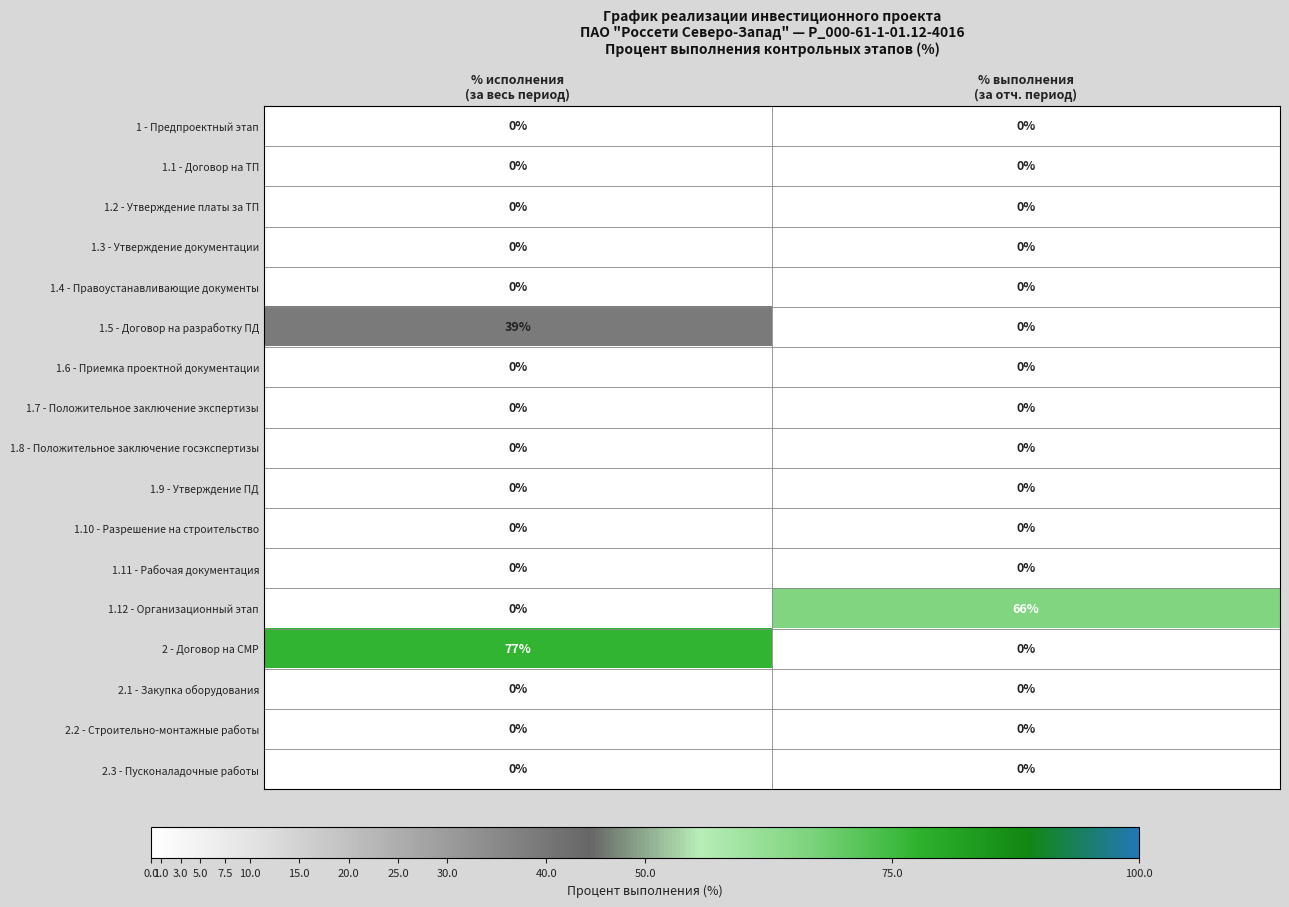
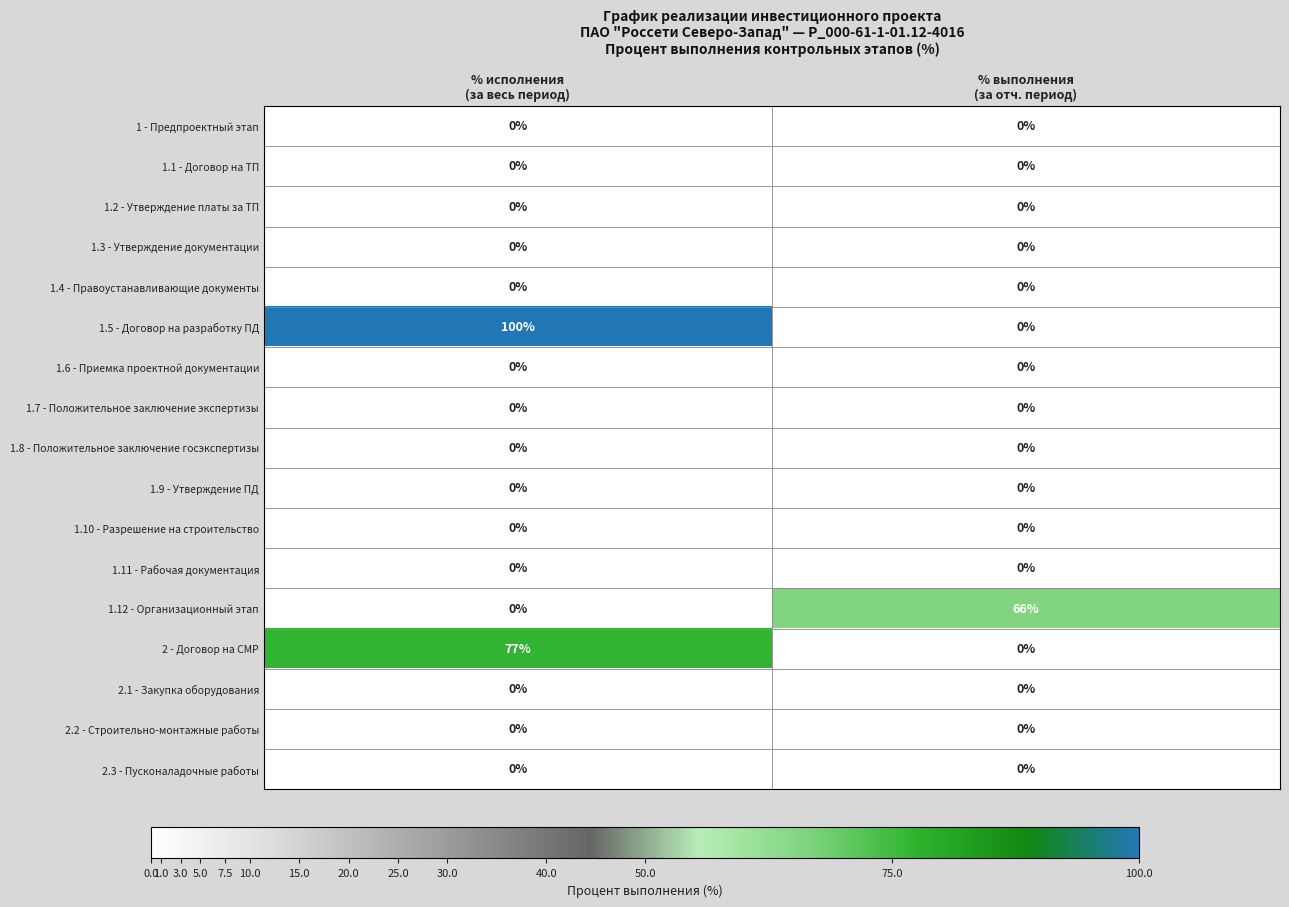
1.5 - Договор на разработку ПД, % исполнения (за весь период): 39% -> 100%
